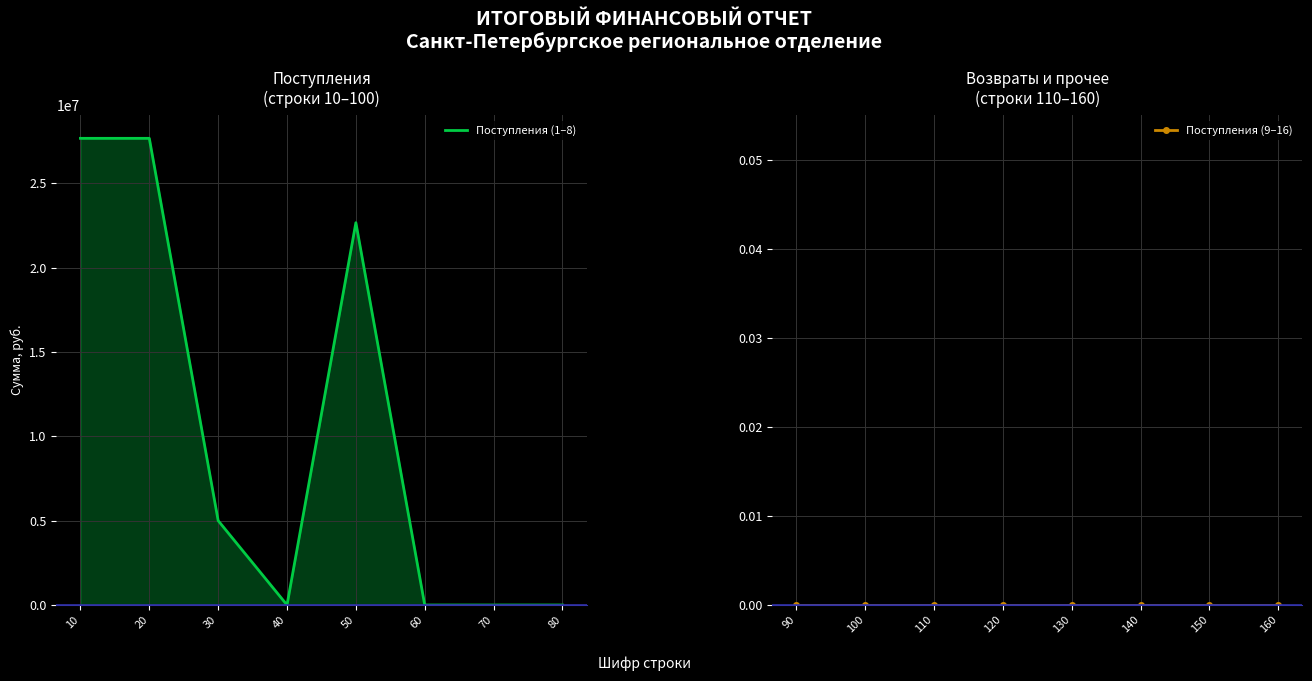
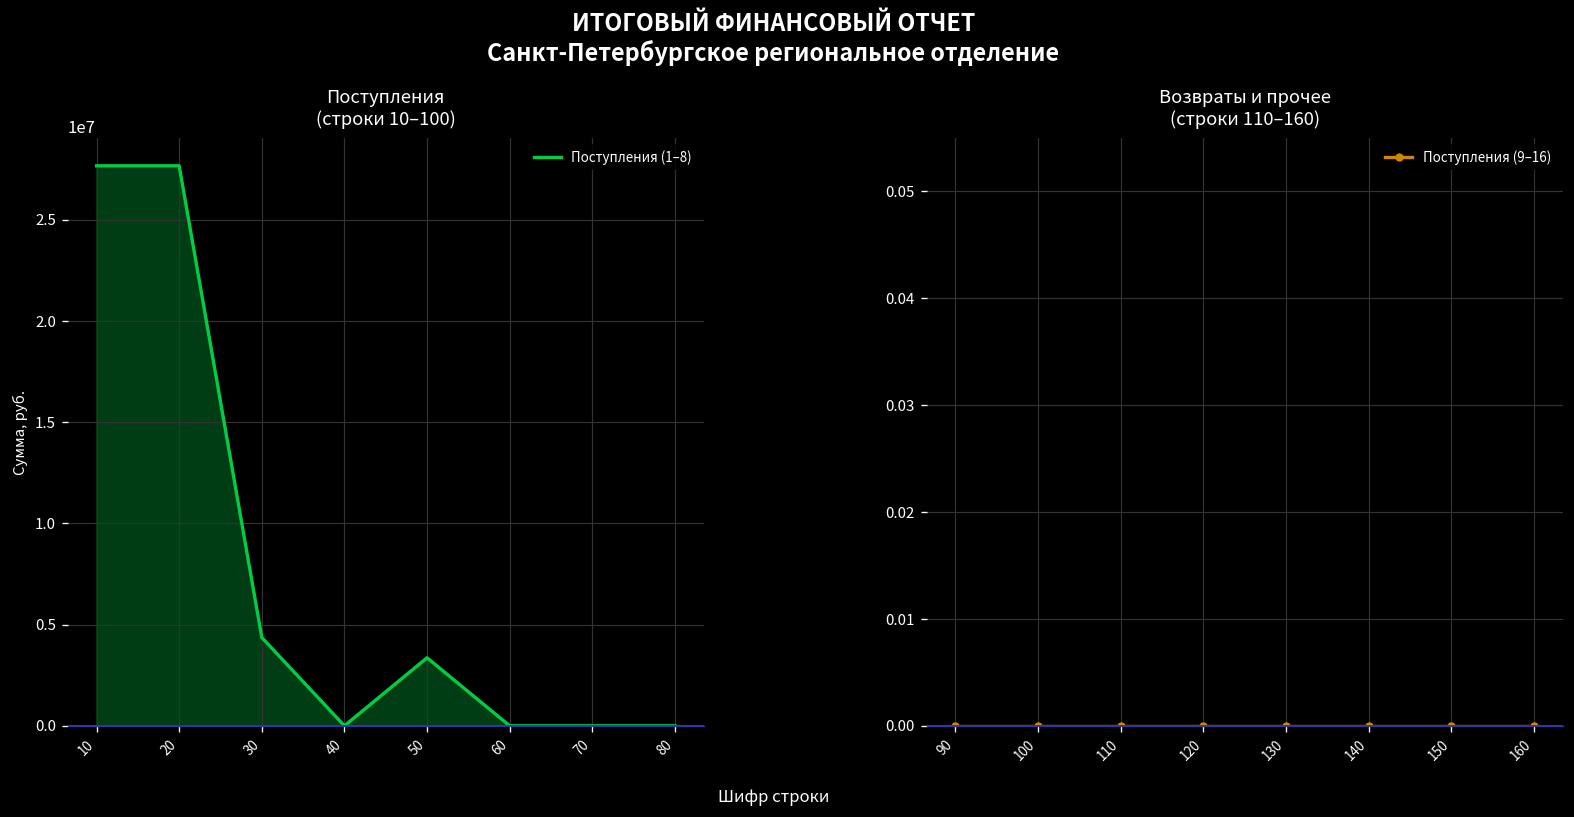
Поступления (строки 10–100), 30: 5000000 -> 4400000
Поступления (строки 10–100), 50: 22700000 -> 3400000
